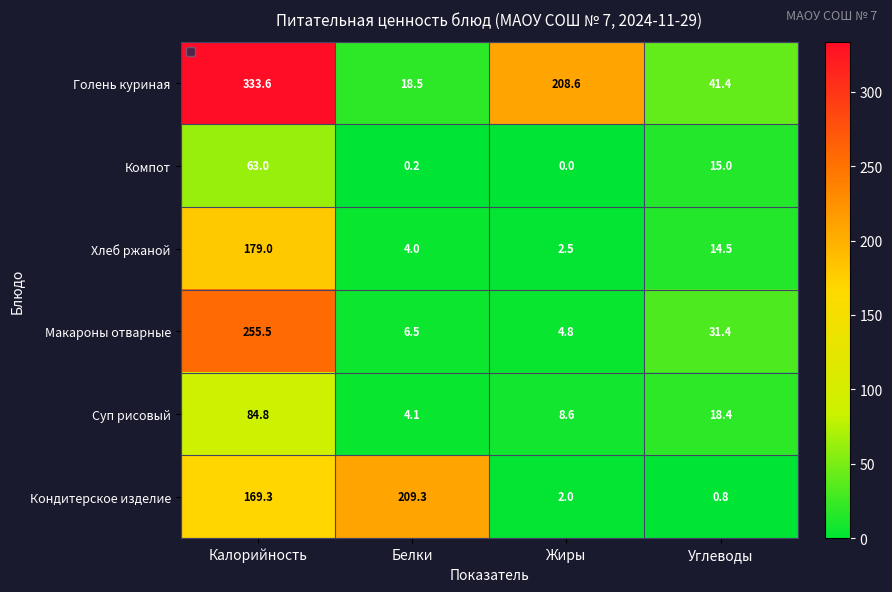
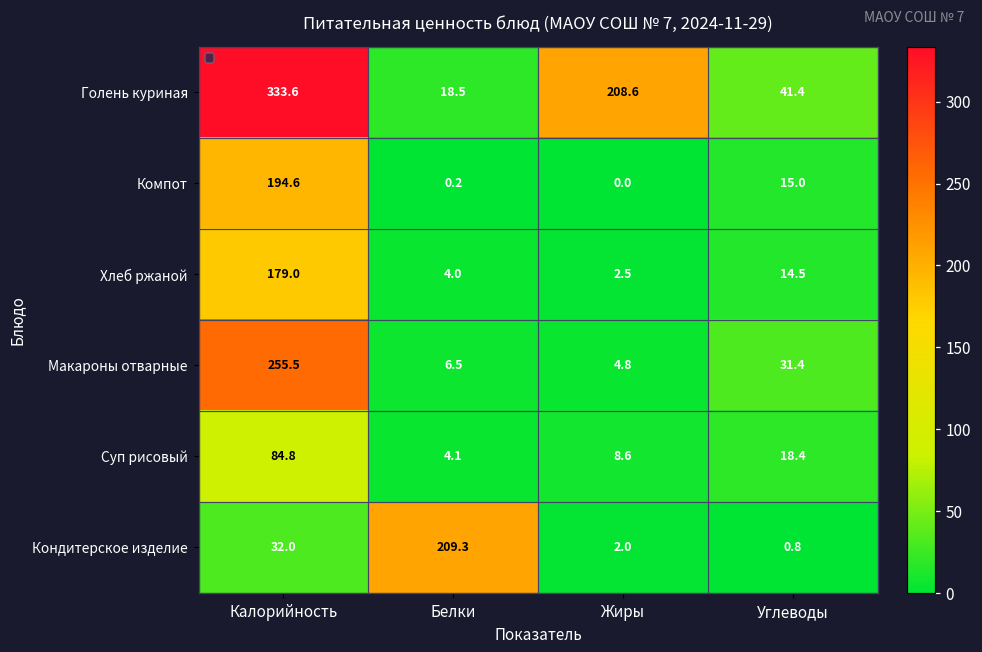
Компот, Калорийность: 63.0 -> 194.6
Кондитерское изделие, Калорийность: 169.3 -> 32.0
